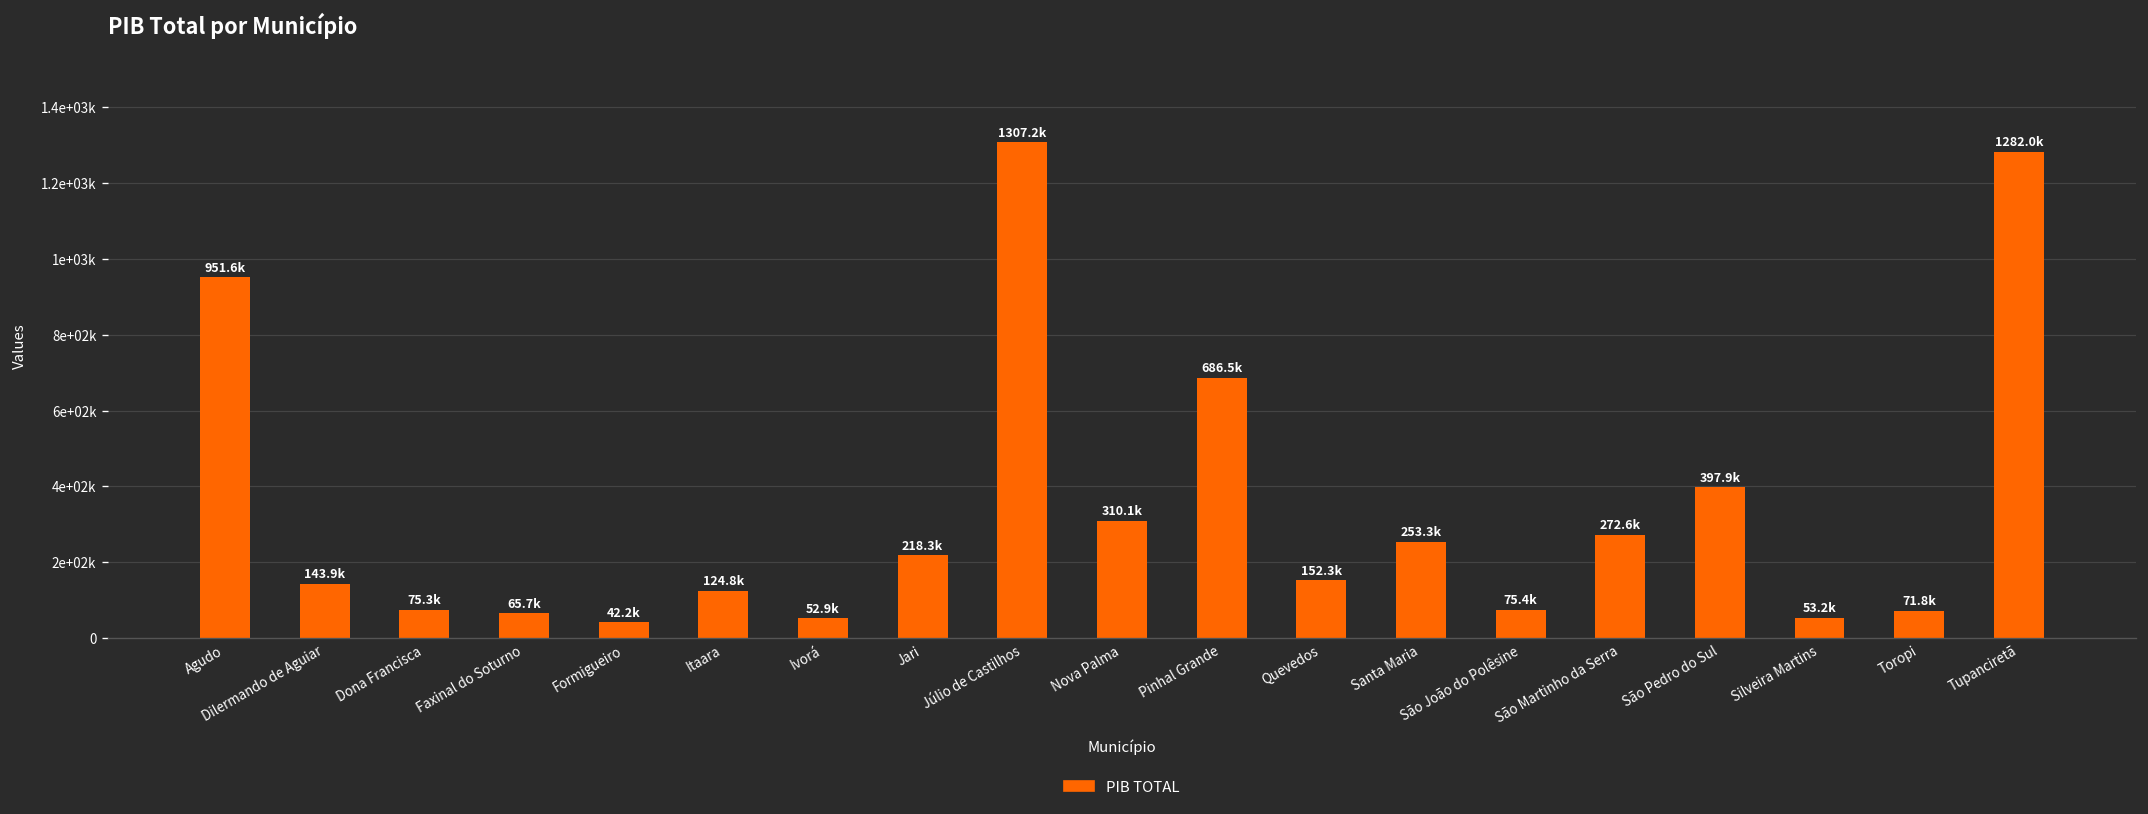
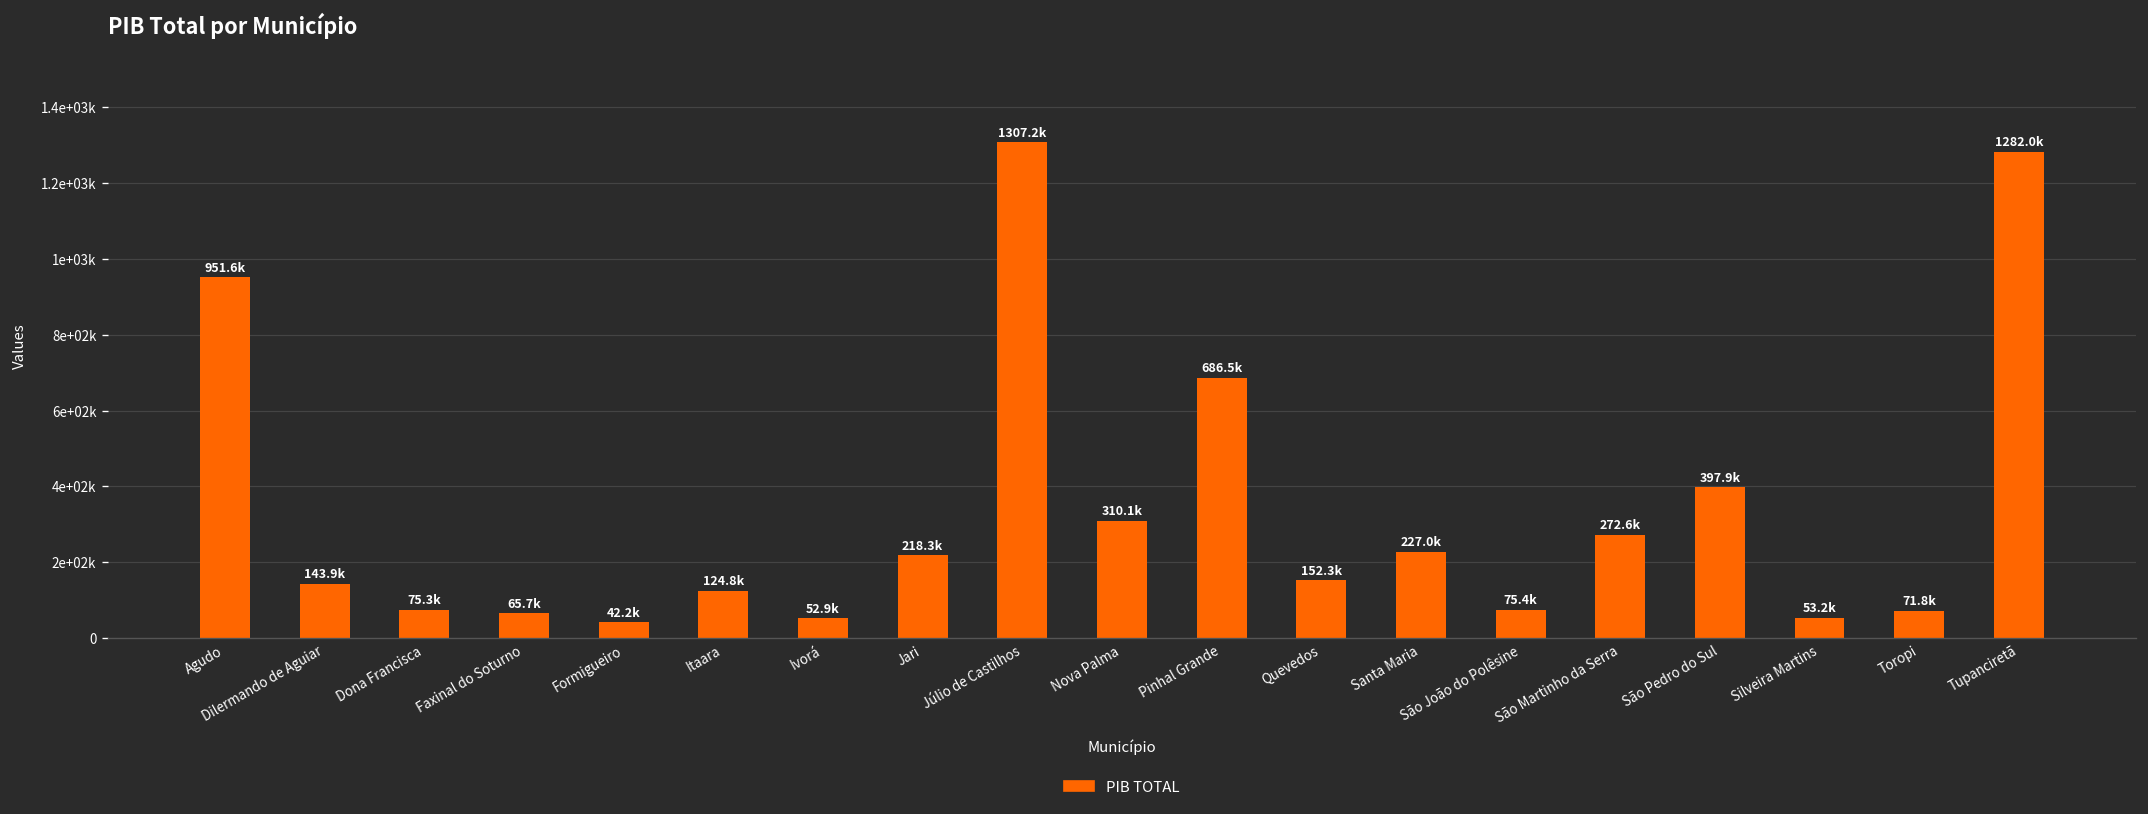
Santa Maria: 253.3k -> 227.0k
